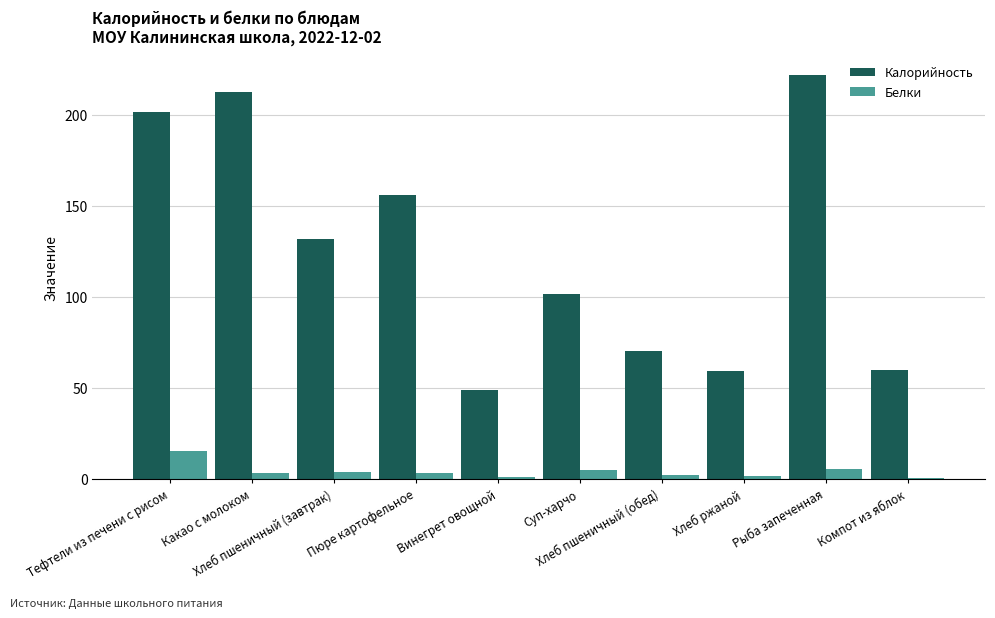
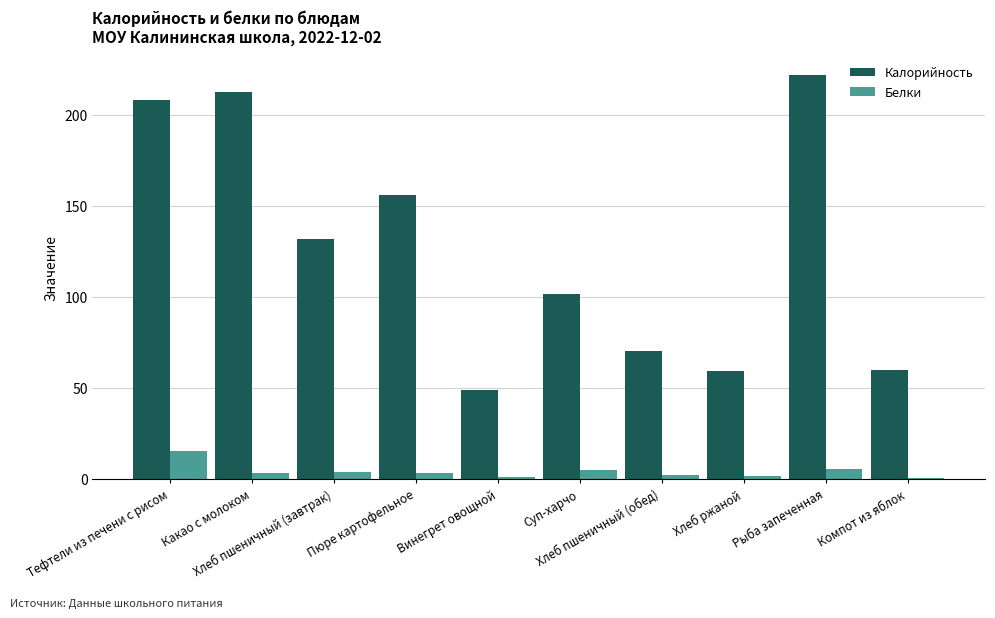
Калорийность, Тефтели из печени с рисом: 202 -> 208
